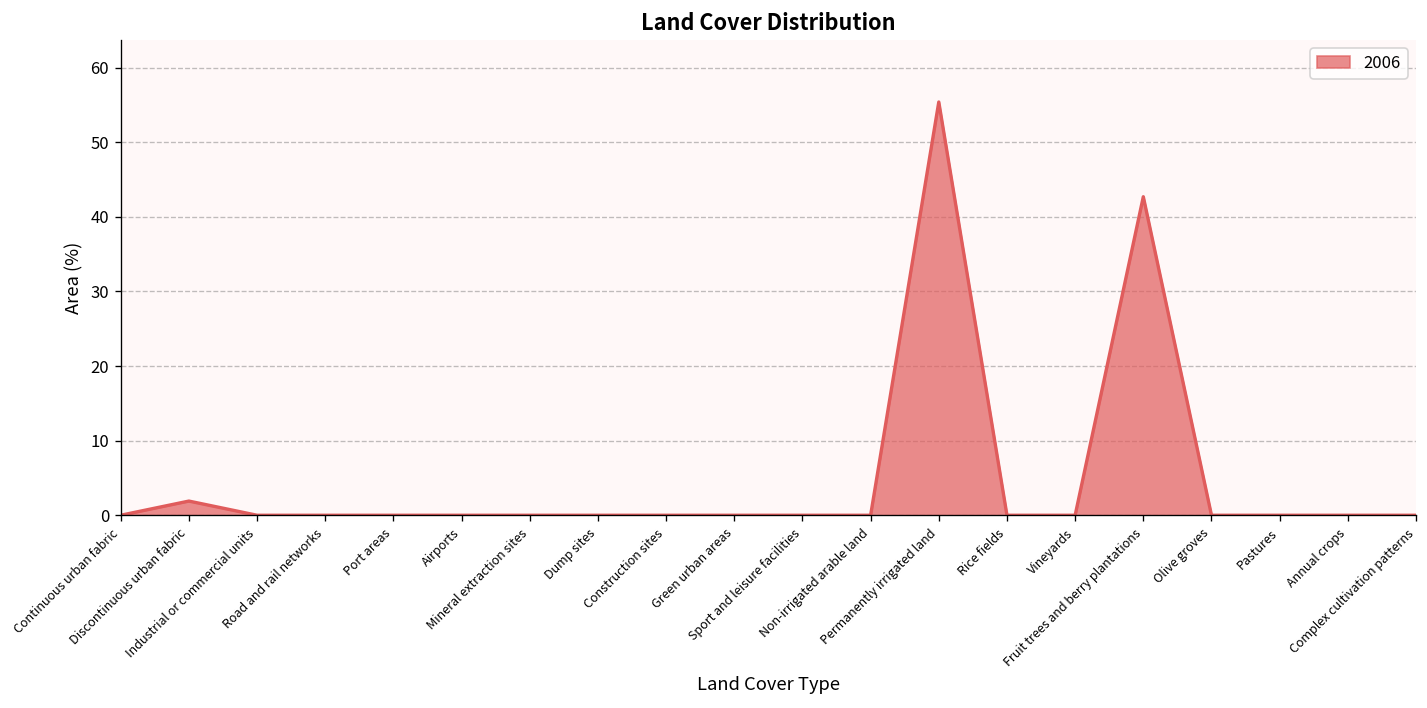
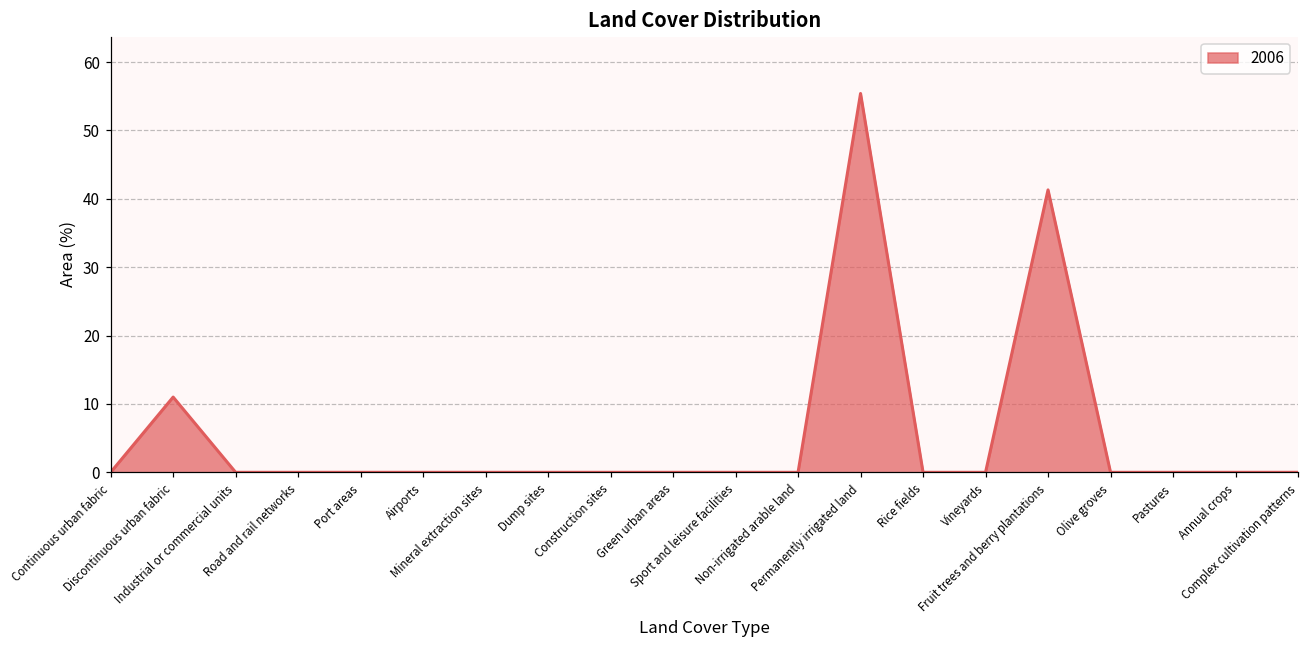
Discontinuous urban fabric: 2 -> 11
Fruit trees and berry plantations: 43 -> 41
